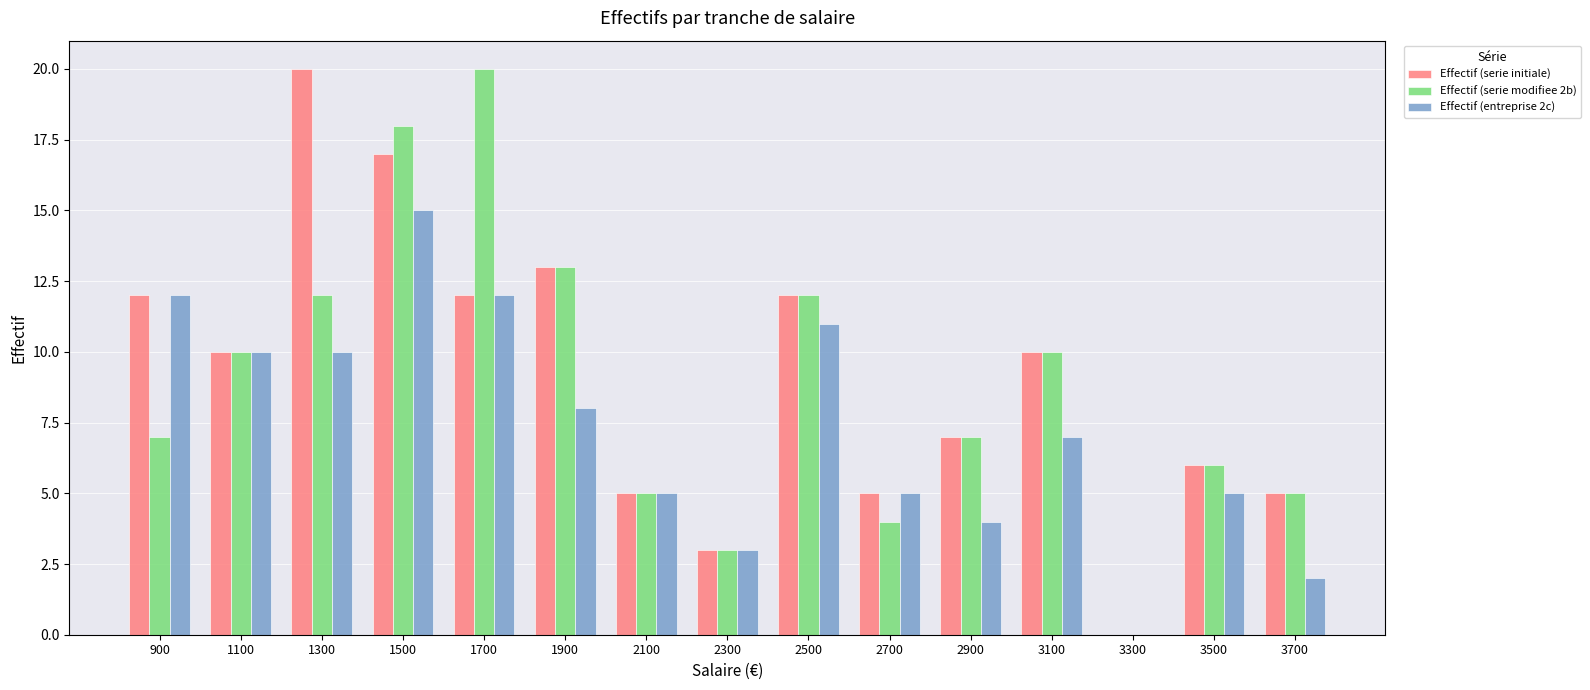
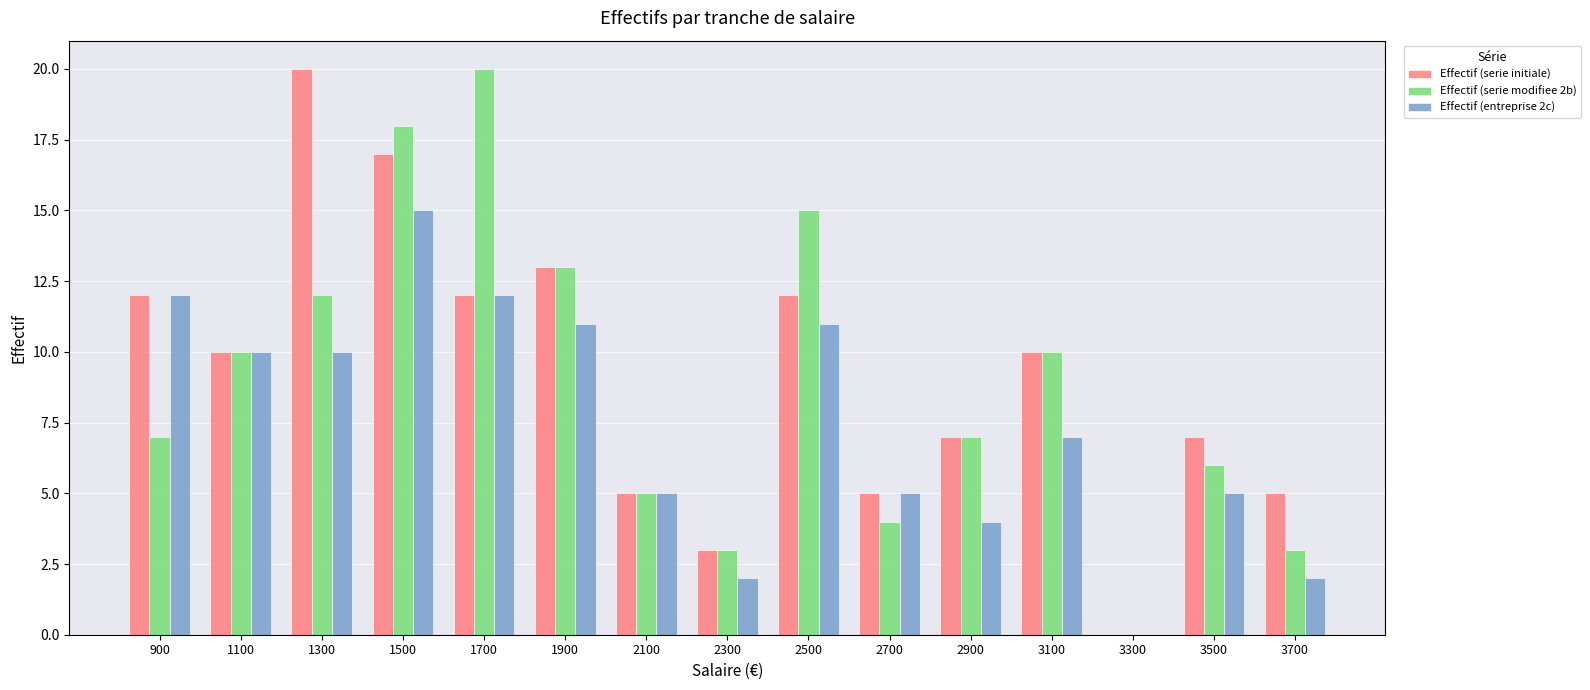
Effectif (entreprise 2c), 1900: 8 -> 11
Effectif (entreprise 2c), 2300: 3 -> 2
Effectif (serie modifiee 2b), 2500: 12 -> 15
Effectif (serie initiale), 3500: 6 -> 7
Effectif (serie modifiee 2b), 3700: 5 -> 3
